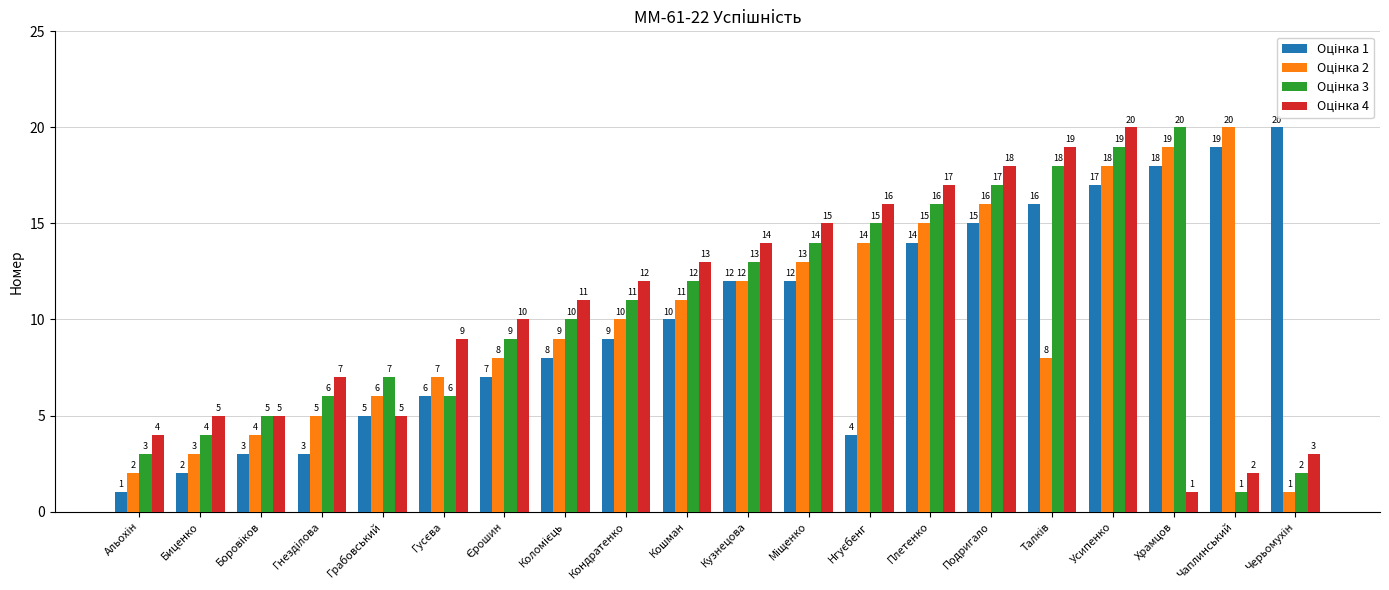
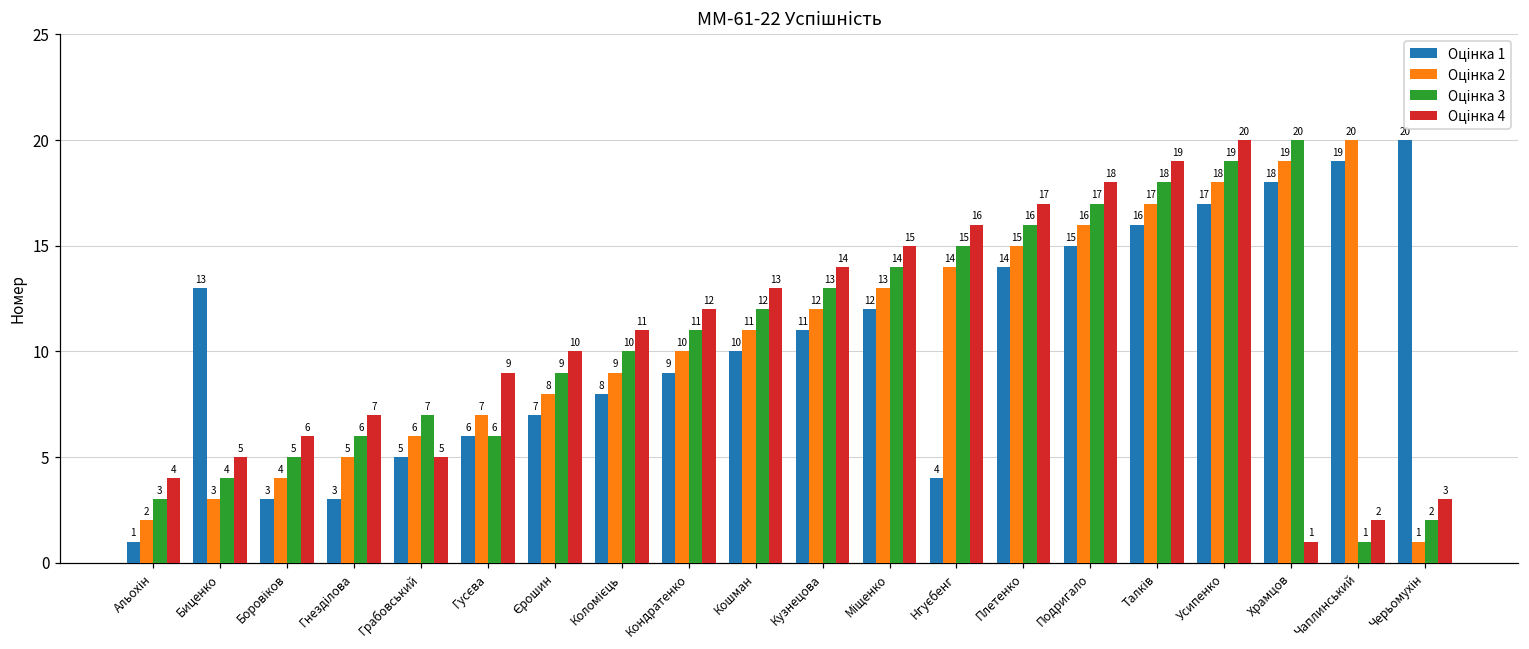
Оцінка 1, Биценко: 2 -> 13
Оцінка 4, Боровіков: 5 -> 6
Оцінка 1, Кузнецова: 12 -> 11
Оцінка 2, Талків: 8 -> 17
